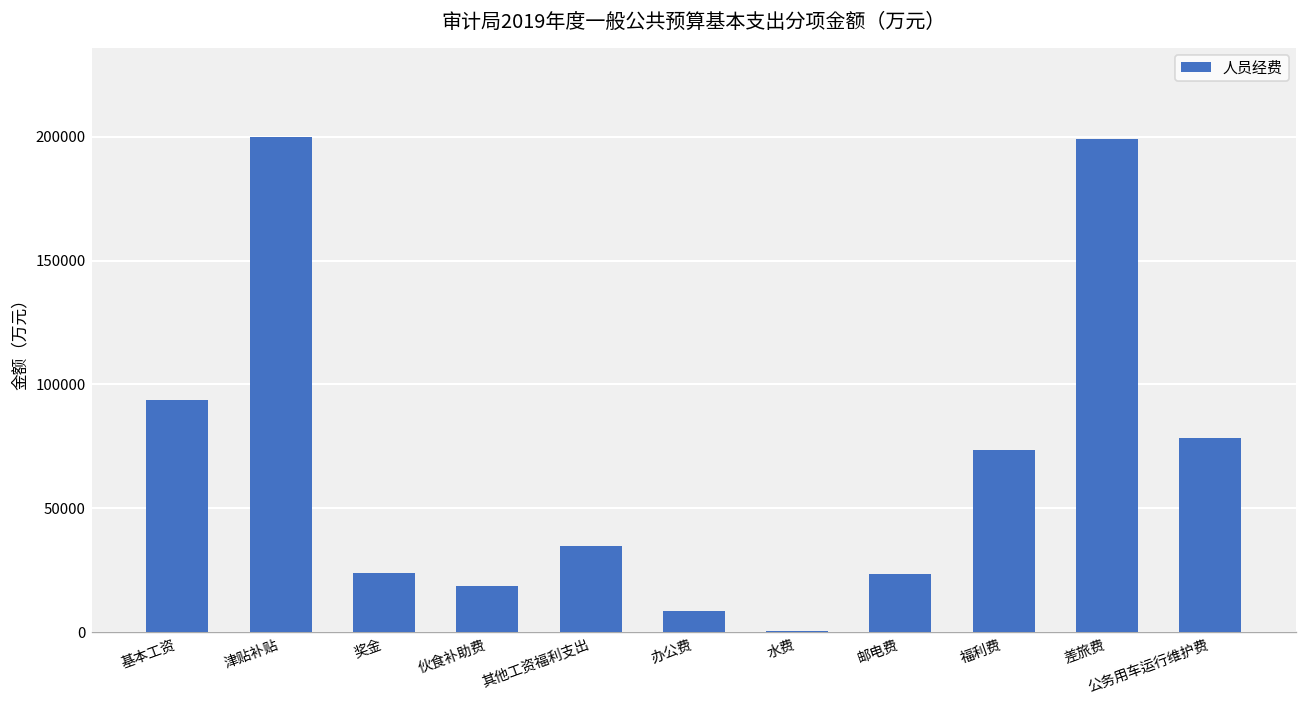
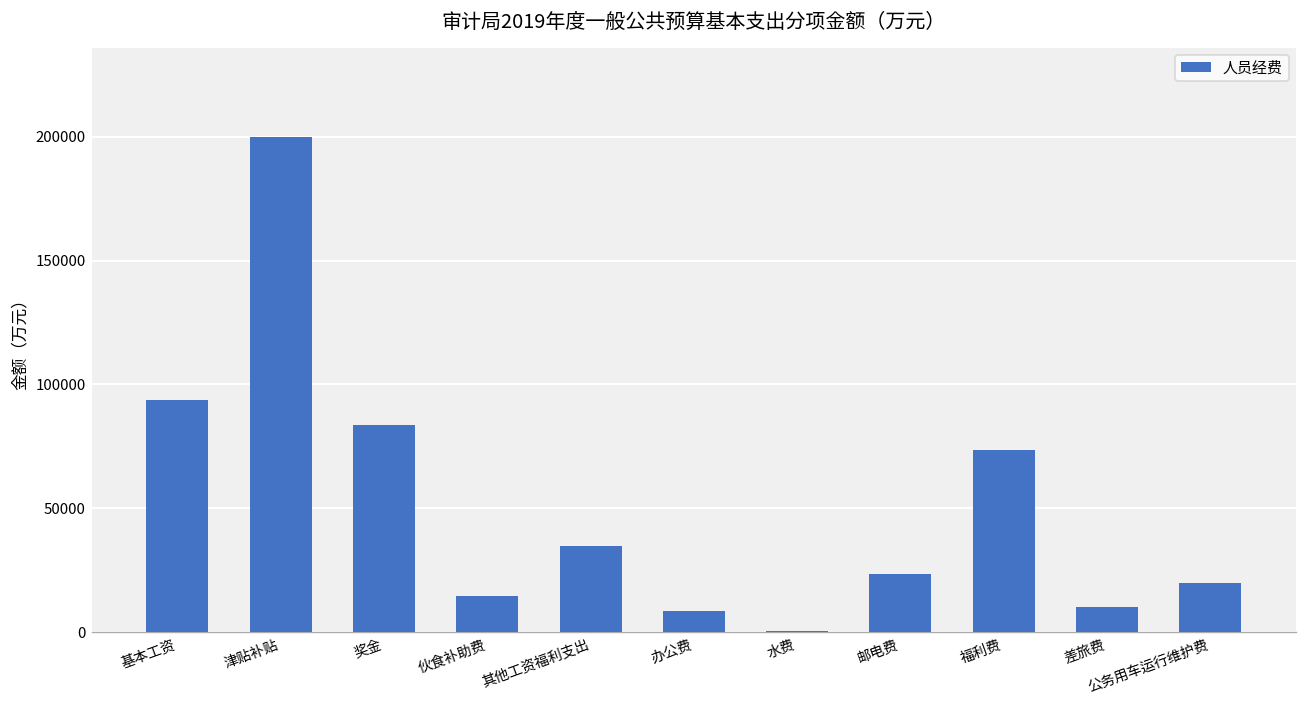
奖金: 24000 -> 84000
伙食补助费: 19000 -> 14000
差旅费: 199000 -> 10000
公务用车运行维护费: 78000 -> 20000
